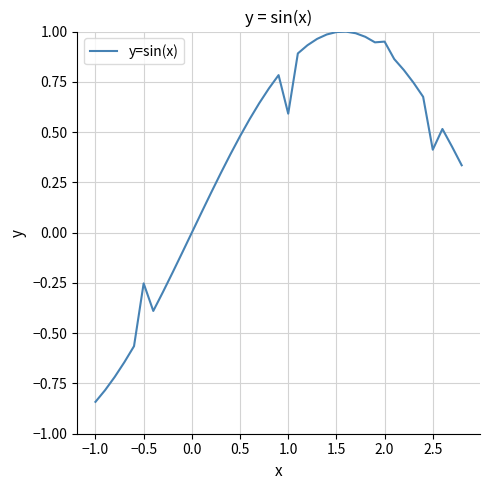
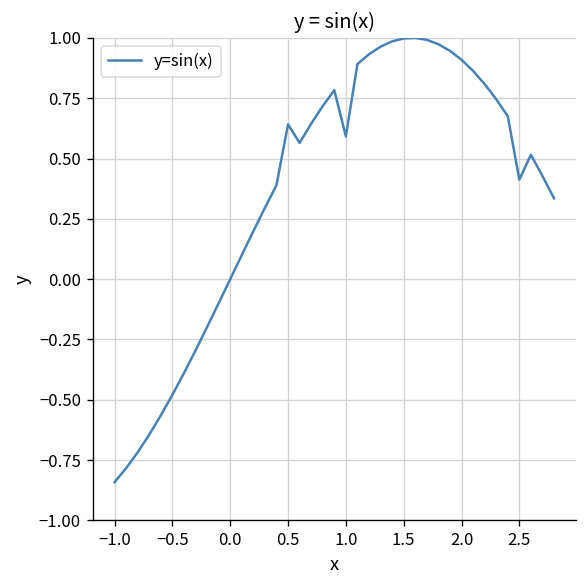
−0.5: -0.25 -> -0.48
0.5: 0.48 -> 0.64
2.0: 0.95 -> 0.91
